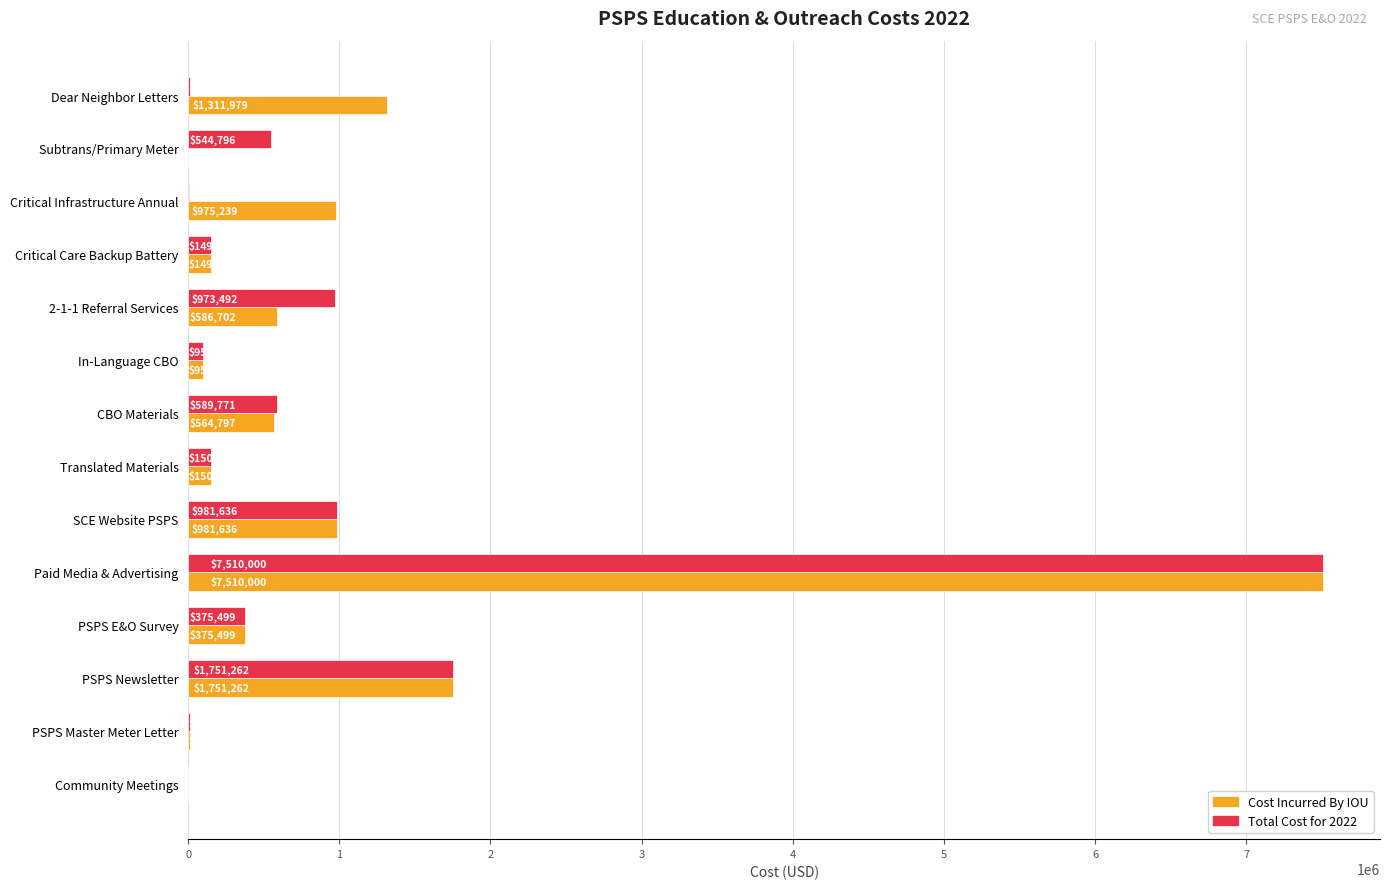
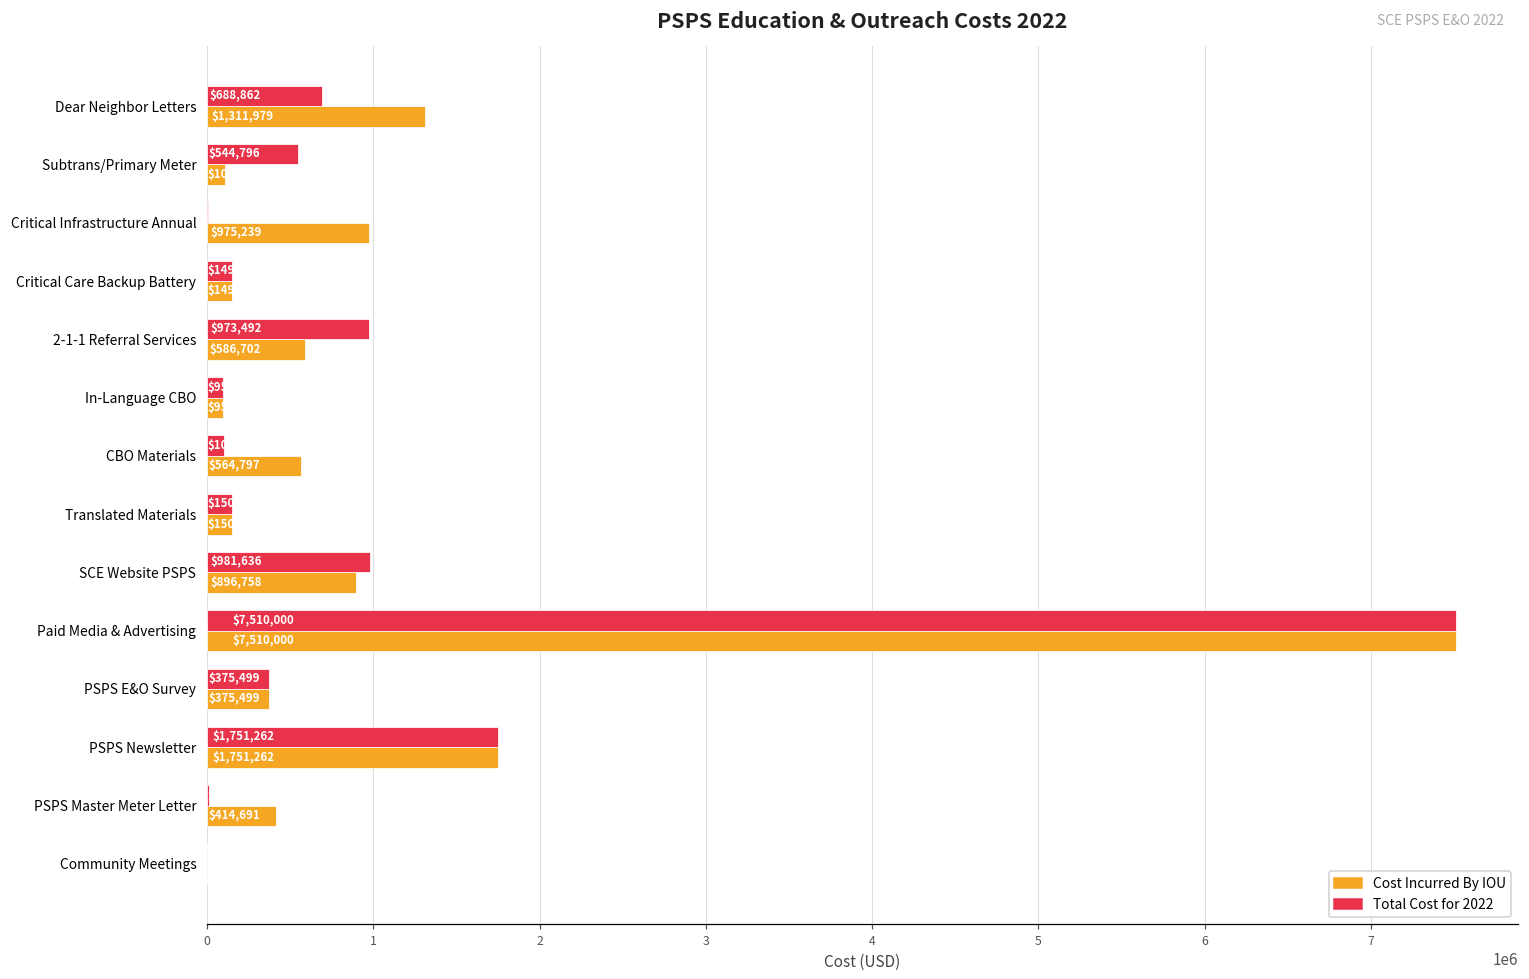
Total Cost for 2022, Dear Neighbor Letters: 10000 -> 690000
Cost Incurred By IOU, Subtrans/Primary Meter: 0 -> 110000
Total Cost for 2022, CBO Materials: 590000 -> 100000
Cost Incurred By IOU, SCE Website PSPS: $981,636 -> $896,758
Cost Incurred By IOU, PSPS Master Meter Letter: 10000 -> 410000
